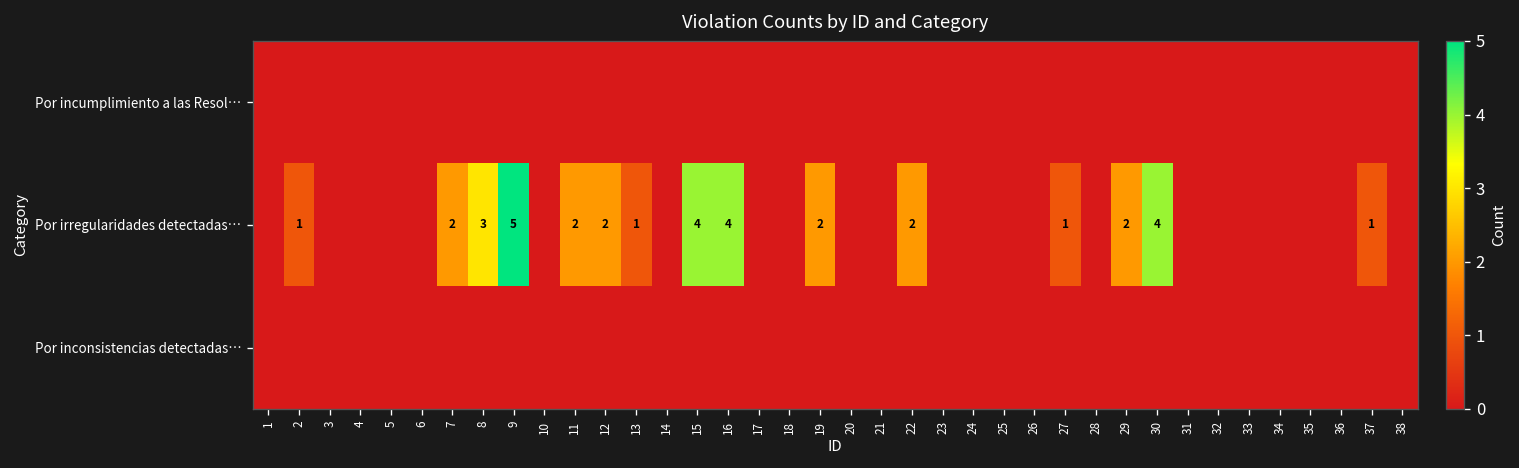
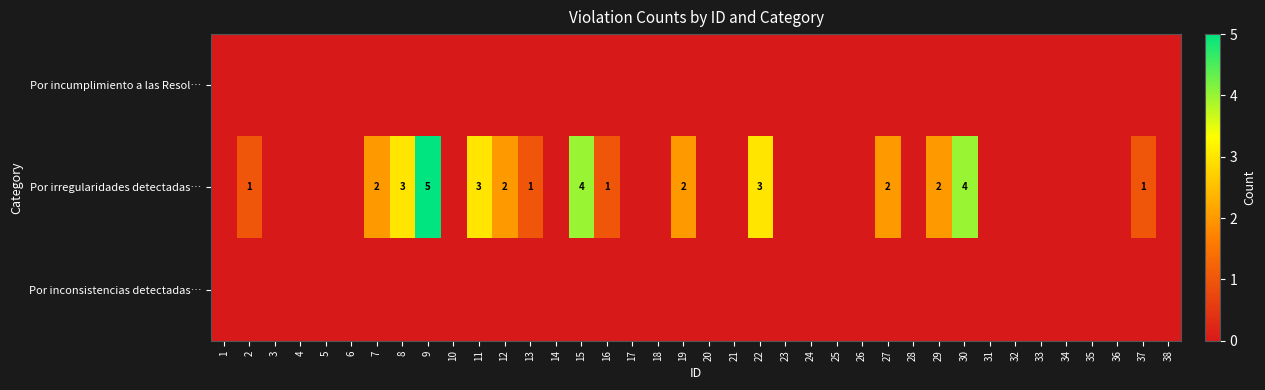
Por irregularidades detectadas…, 11: 2 -> 3
Por irregularidades detectadas…, 16: 4 -> 1
Por irregularidades detectadas…, 22: 2 -> 3
Por irregularidades detectadas…, 27: 1 -> 2
